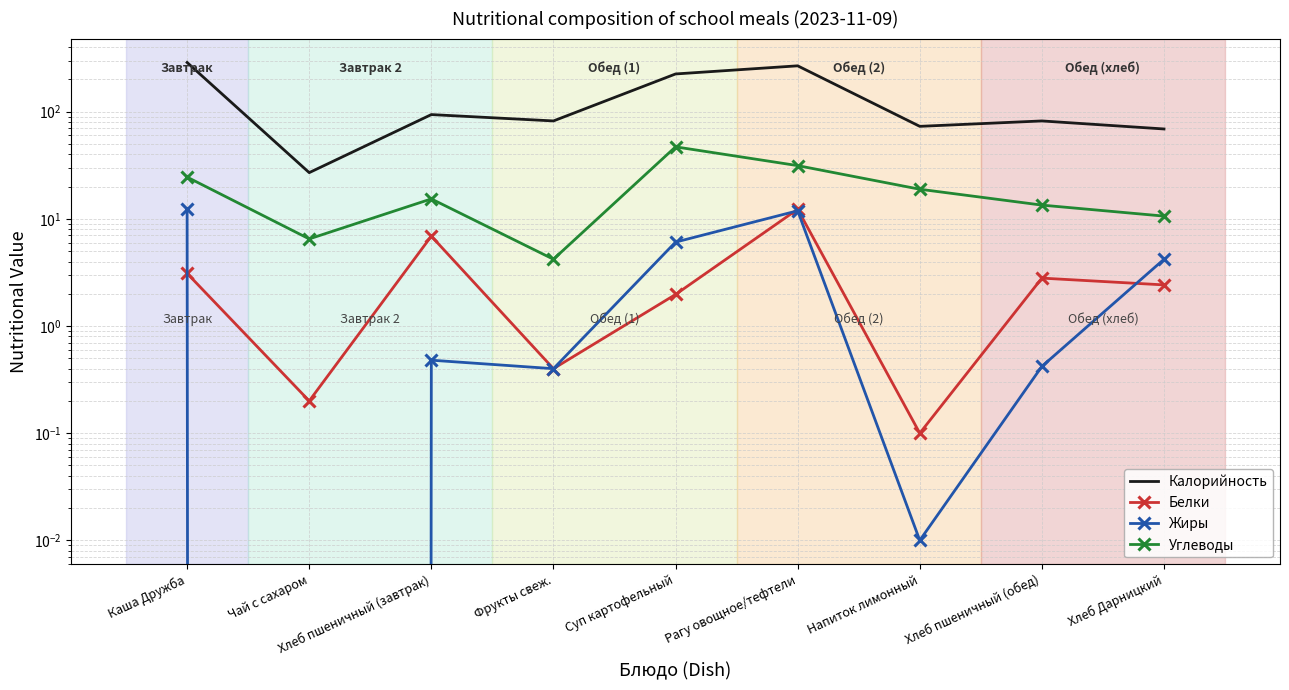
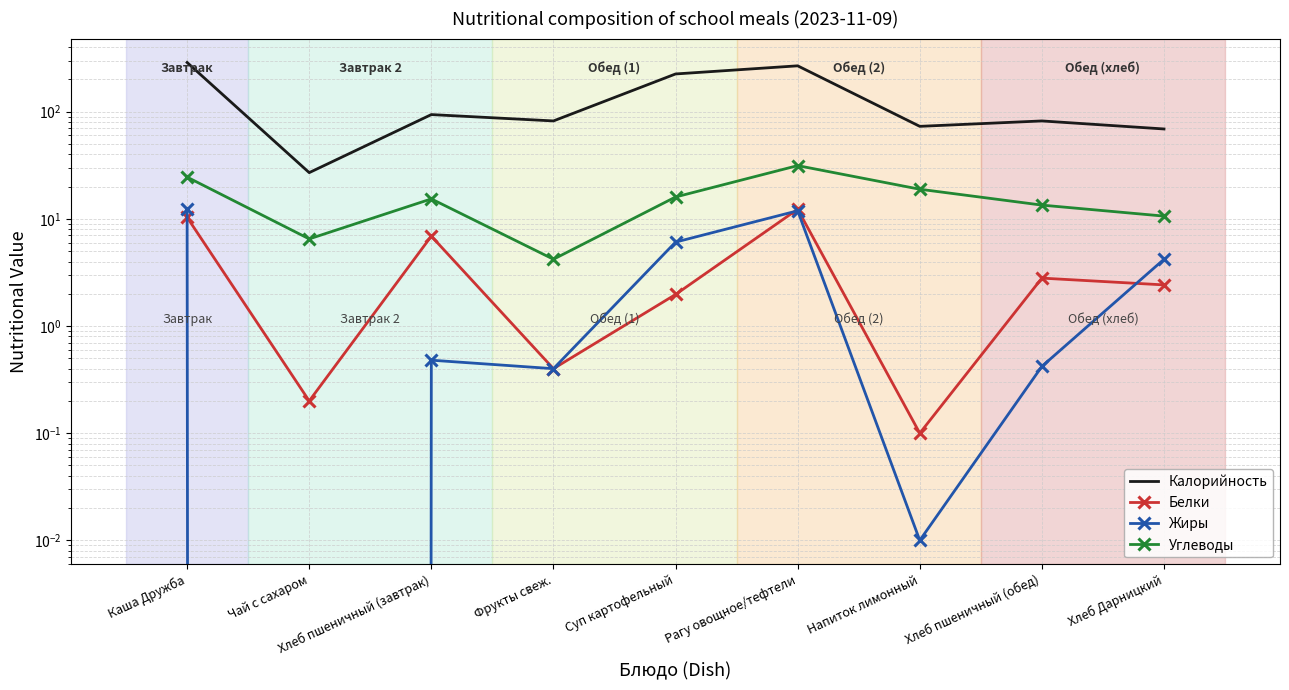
Белки, Каша Дружба: 3.1 -> 10
Углеводы, Суп картофельный: 50 -> 16
